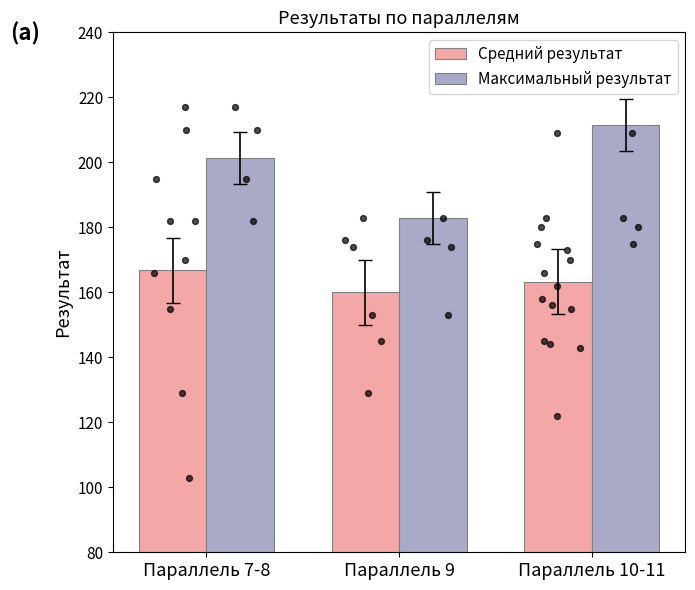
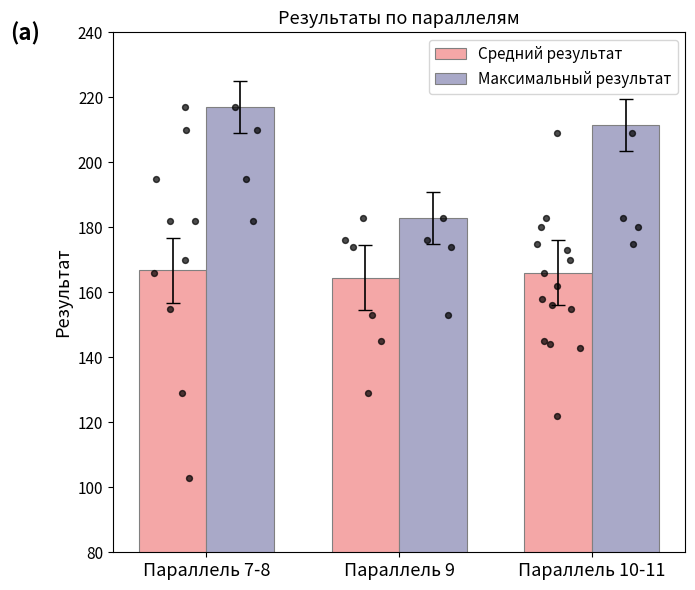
Максимальный результат, Параллель 7-8: 201 -> 217
Средний результат, Параллель 9: 160 -> 165
Средний результат, Параллель 10-11: 163 -> 166
